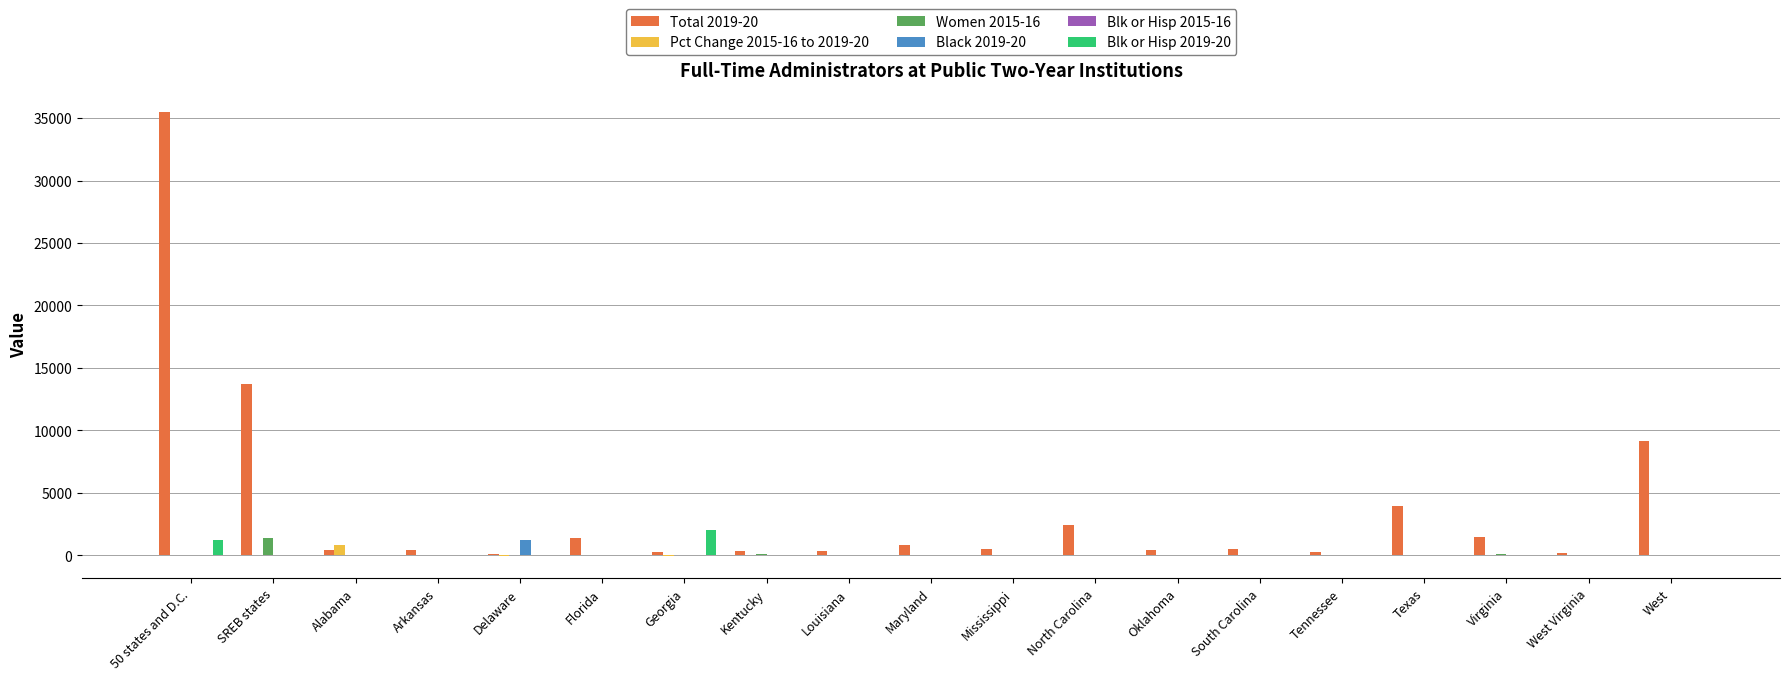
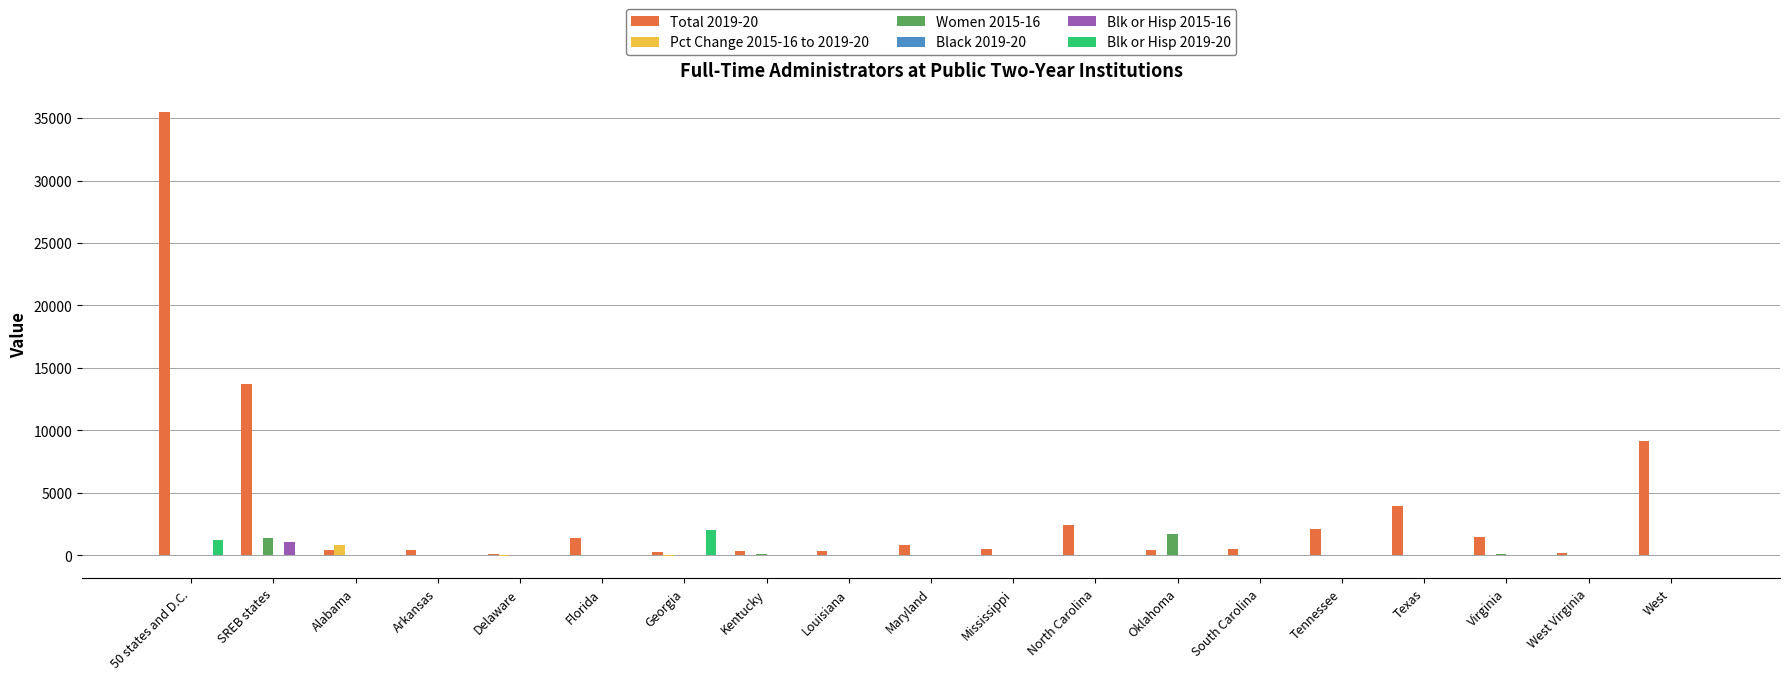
Blk or Hisp 2015-16, SREB states: 0 -> 1100
Black 2019-20, Delaware: 1300 -> 0
Women 2015-16, Oklahoma: 100 -> 1700
Total 2019-20, Tennessee: 200 -> 2100
